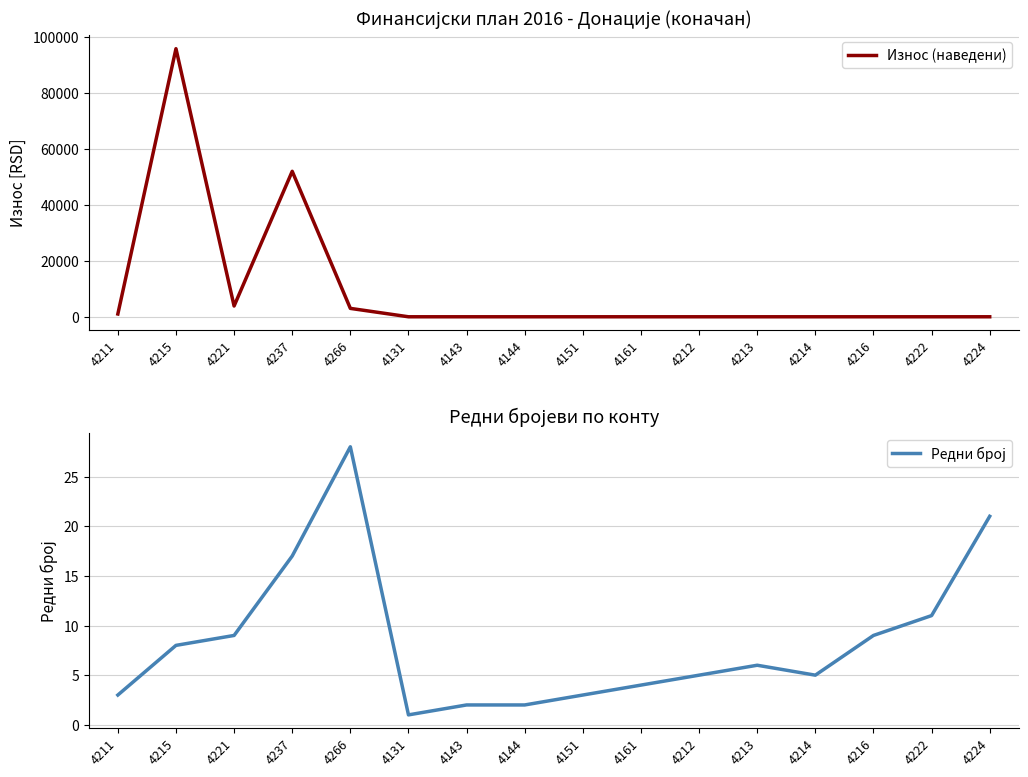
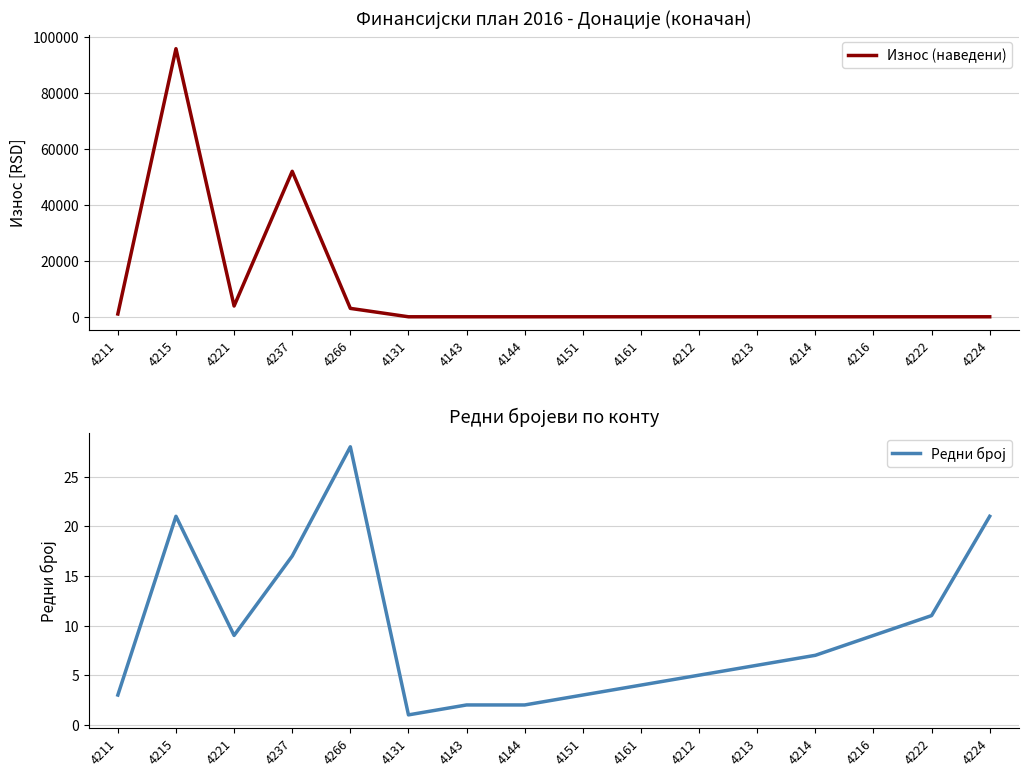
Редни бројеви по конту, 4215: 8 -> 21
Редни бројеви по конту, 4214: 5 -> 7
